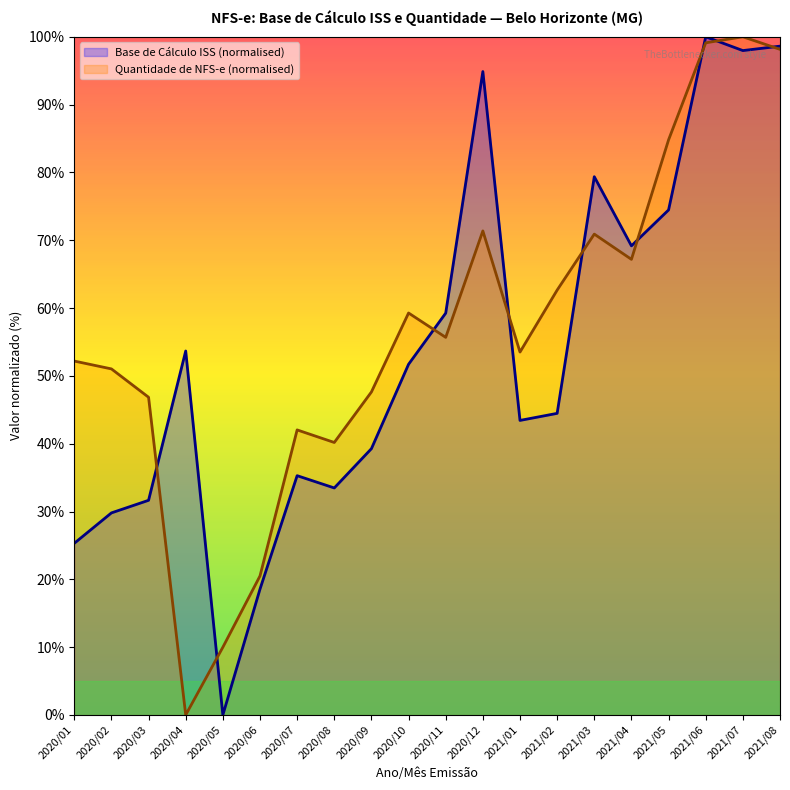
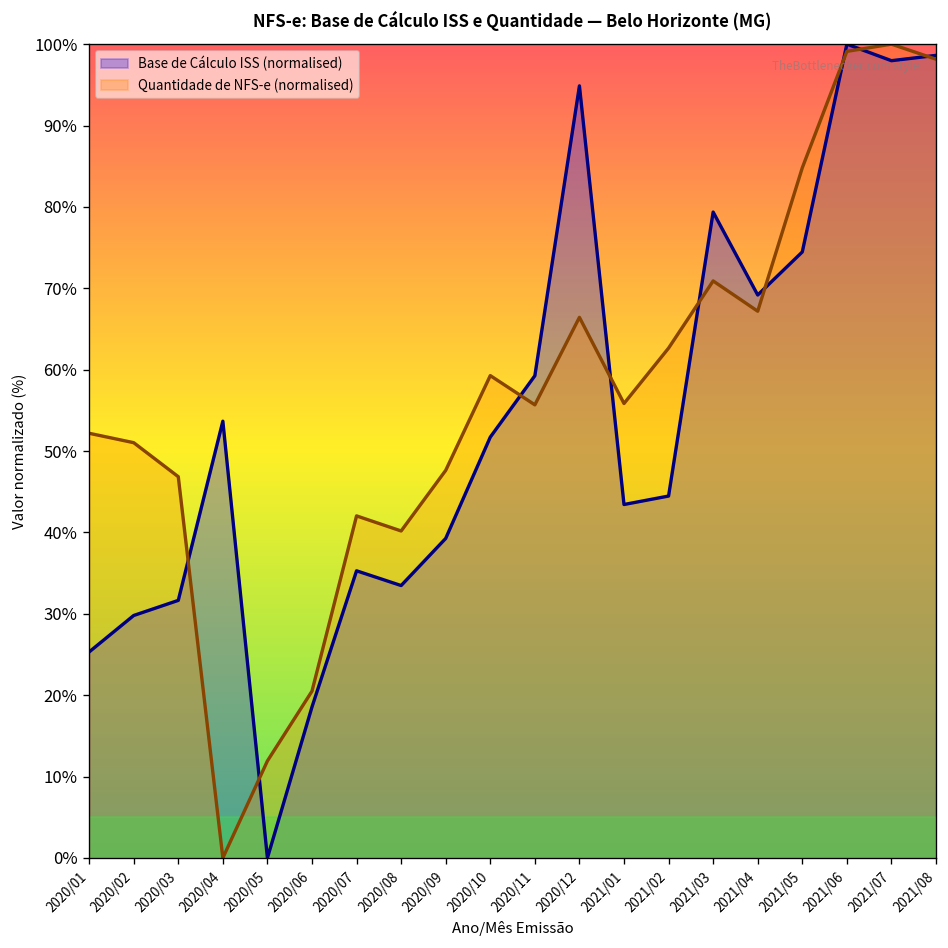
Quantidade de NFS-e (normalised), 2020/05: 10% -> 12%
Quantidade de NFS-e (normalised), 2020/12: 71% -> 66%
Quantidade de NFS-e (normalised), 2021/01: 54% -> 56%
